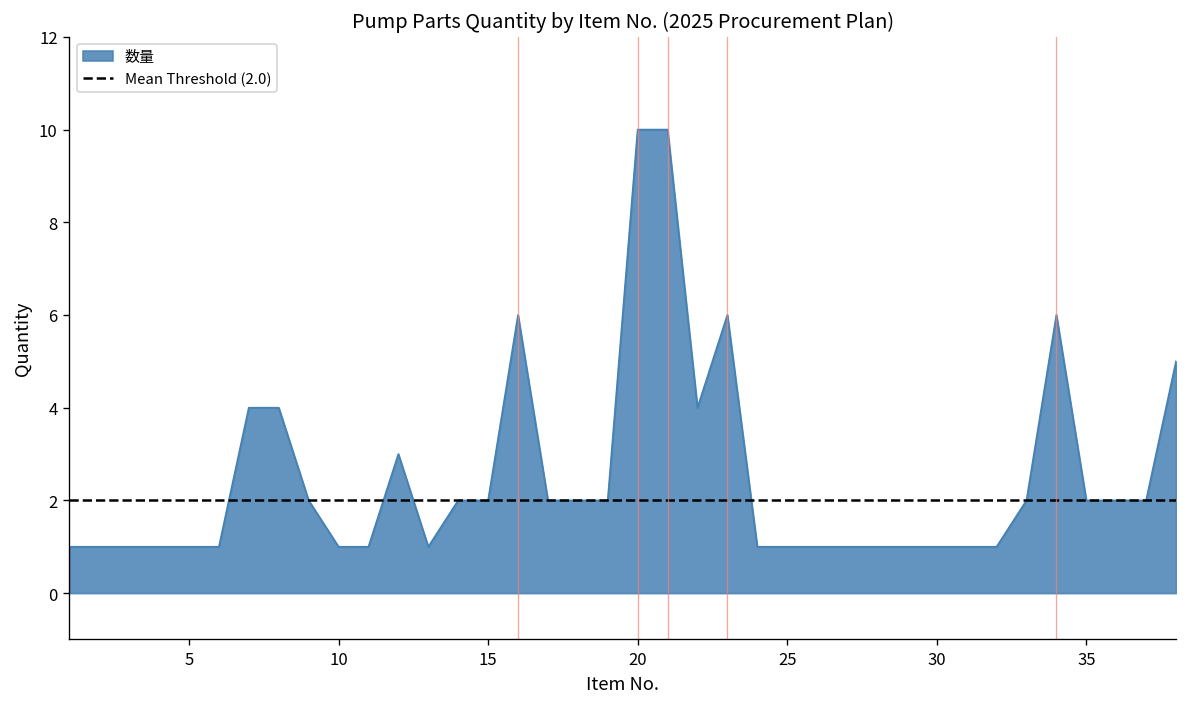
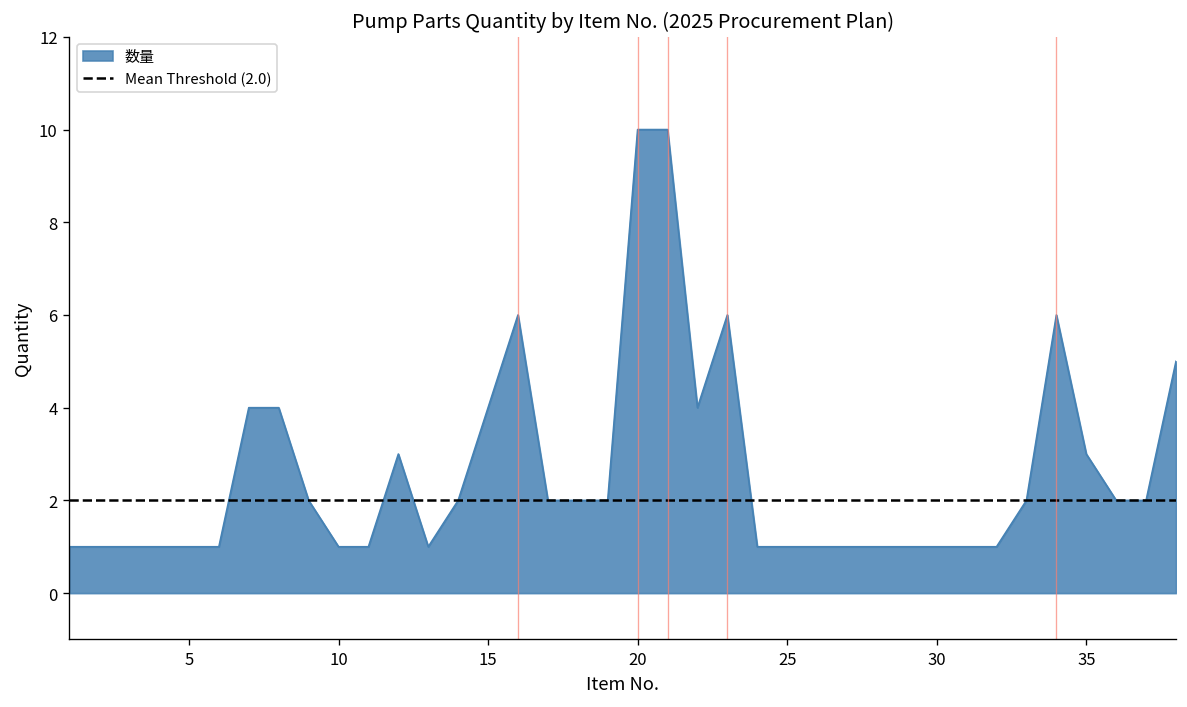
15: 2 -> 4
35: 2 -> 3
